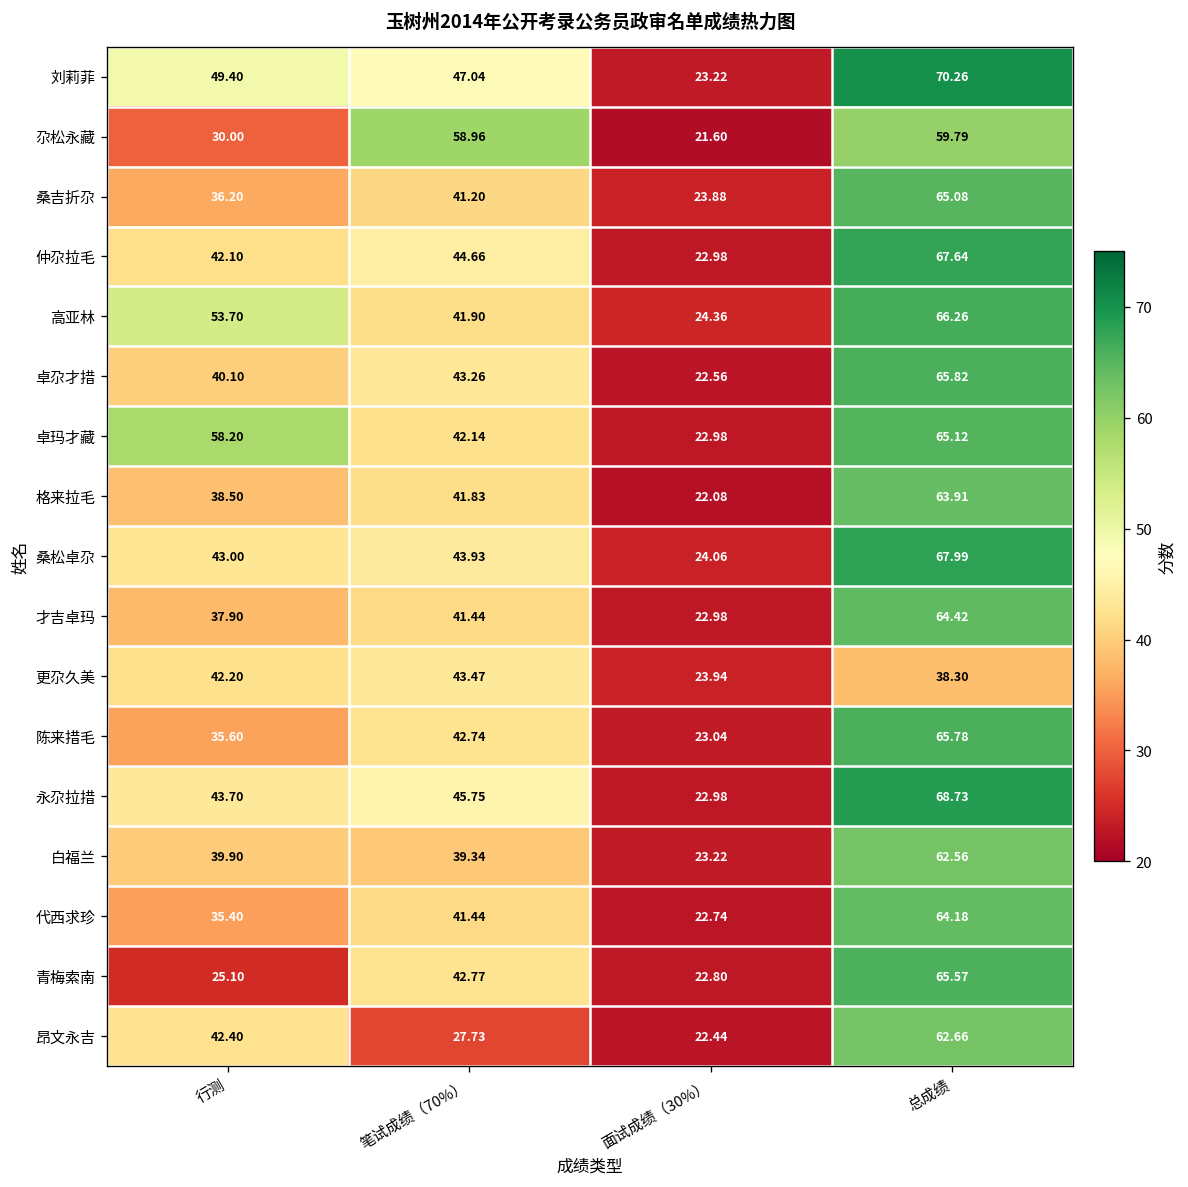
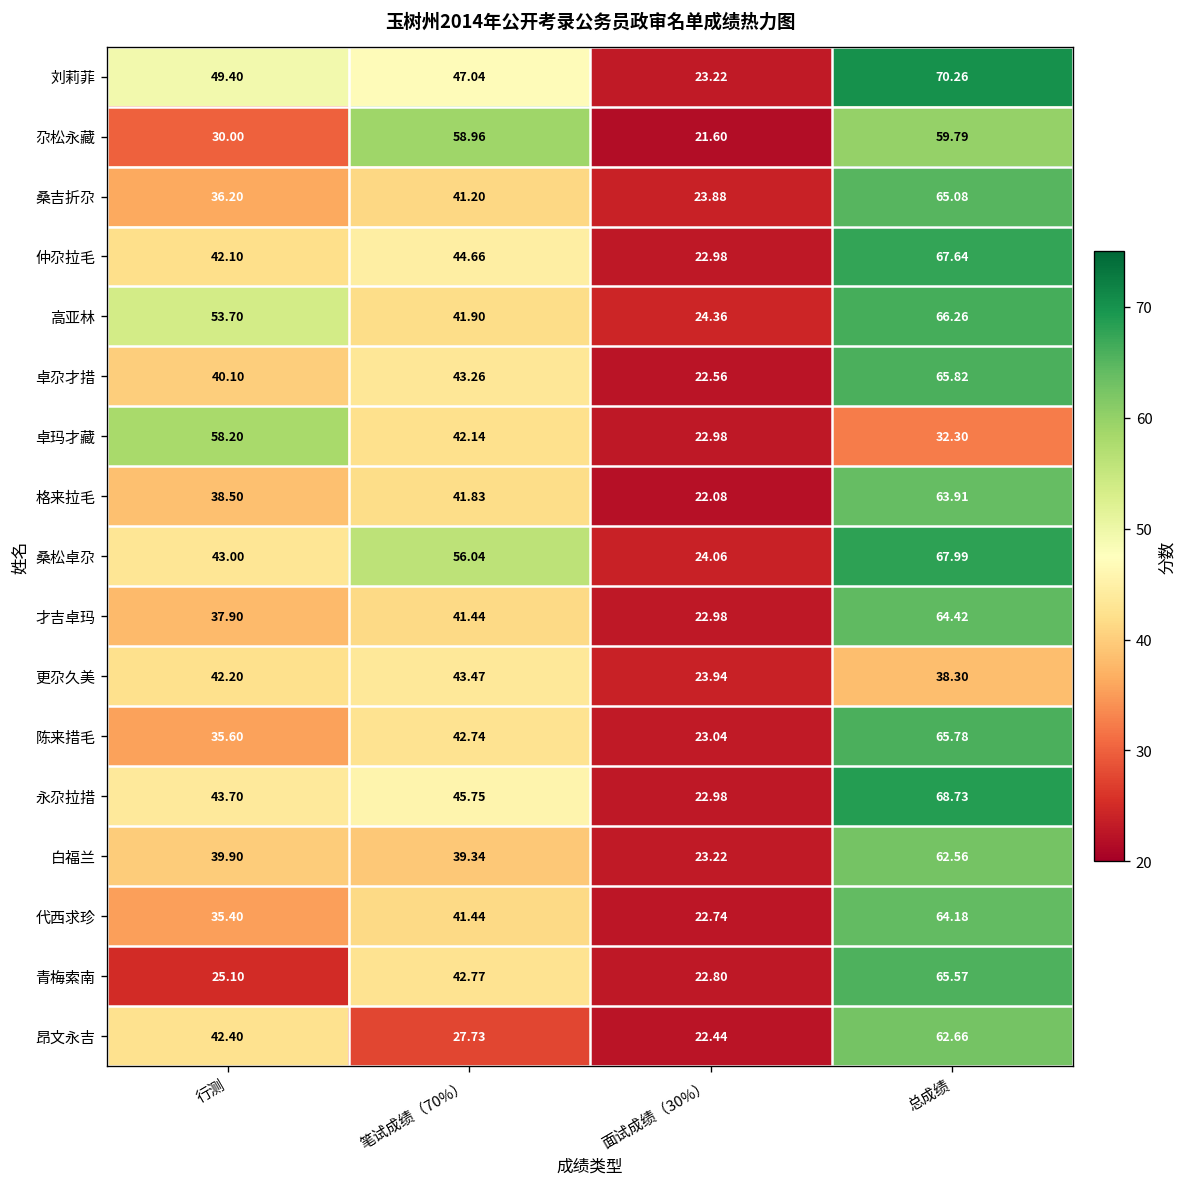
卓玛才藏, 总成绩: 65.12 -> 32.30
桑松卓尕, 笔试成绩（70%）: 43.93 -> 56.04
